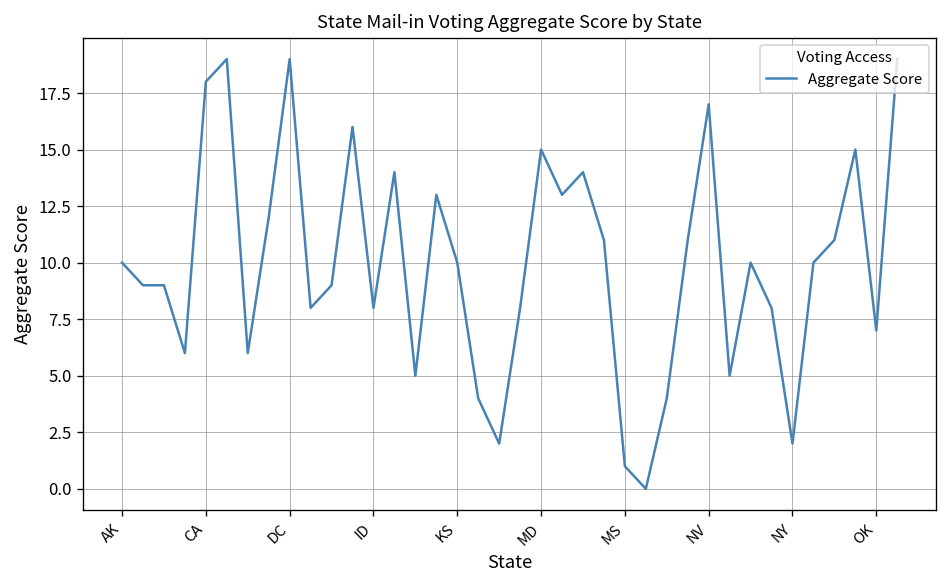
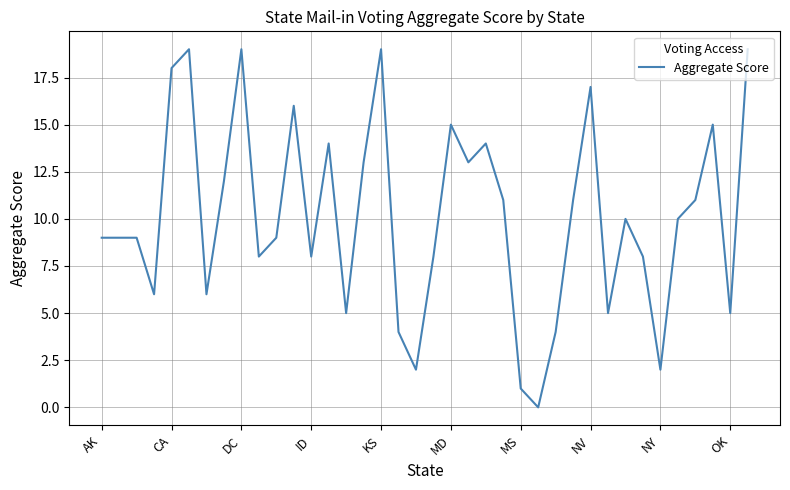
AK: 10 -> 9
KS: 10 -> 19
OK: 7 -> 5
